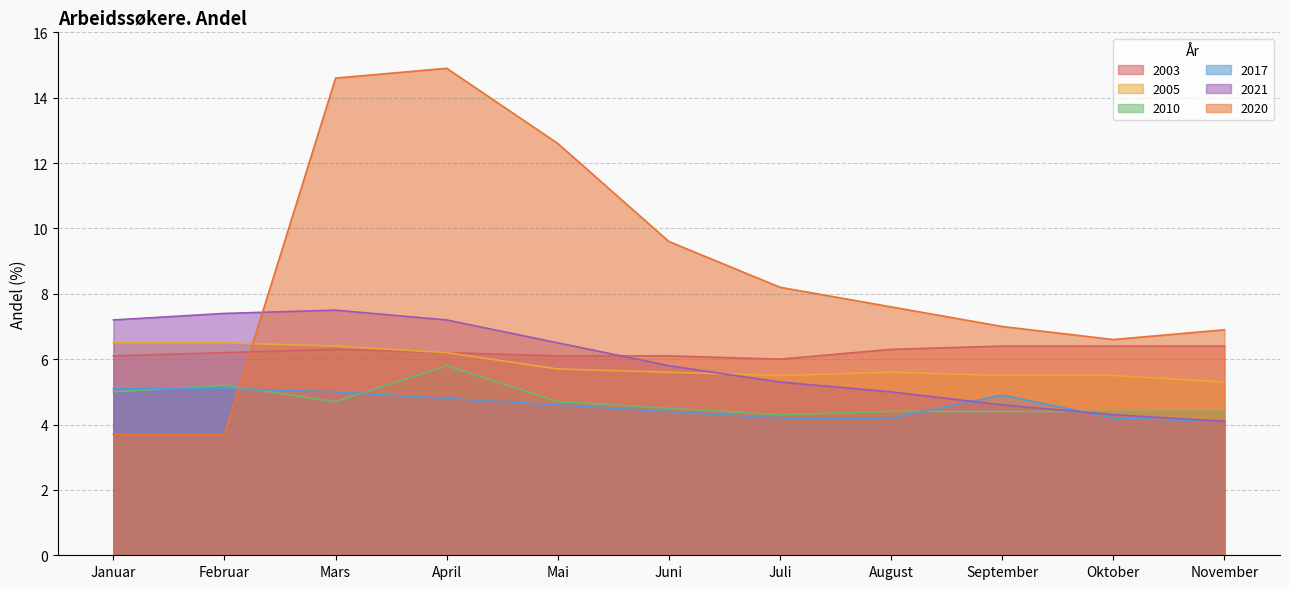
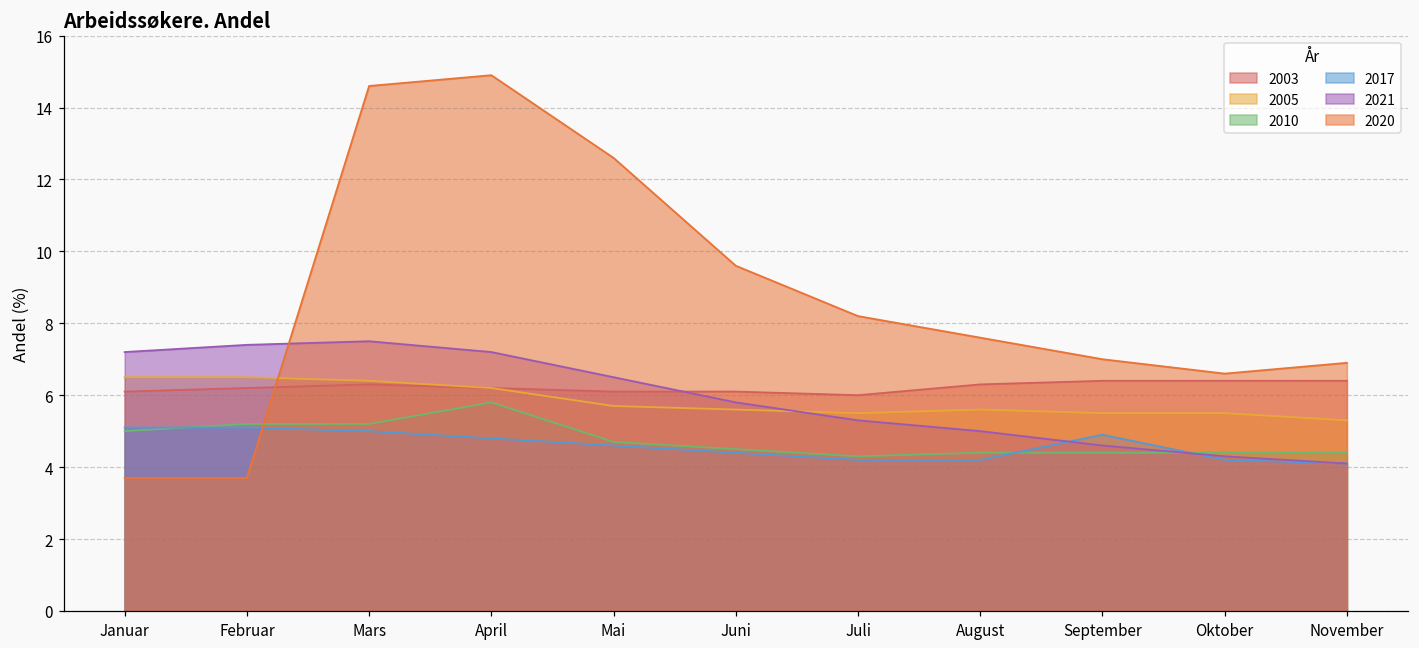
2010, Mars: 4.7 -> 5.2
